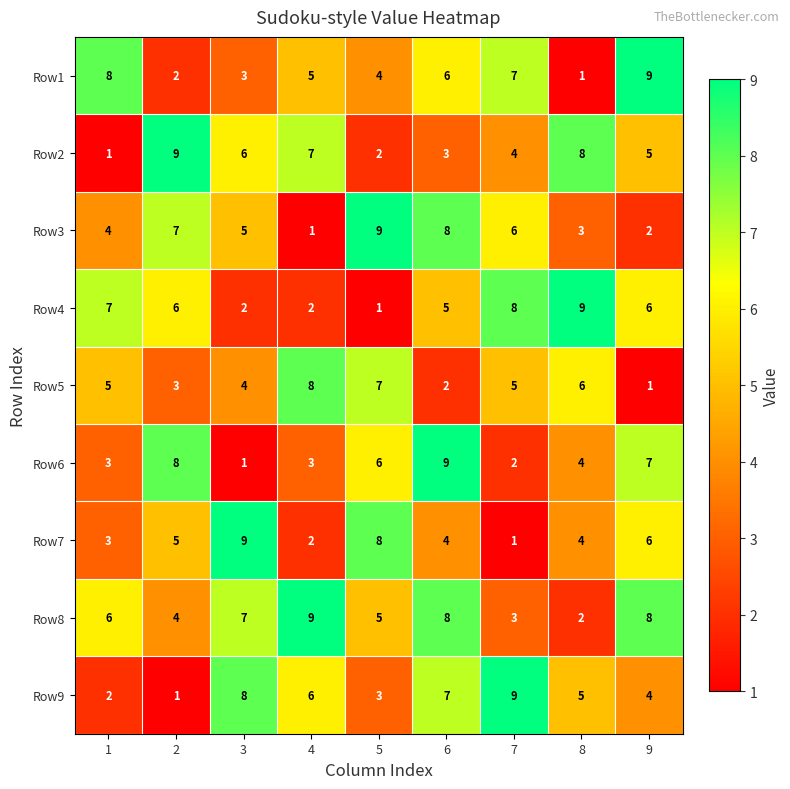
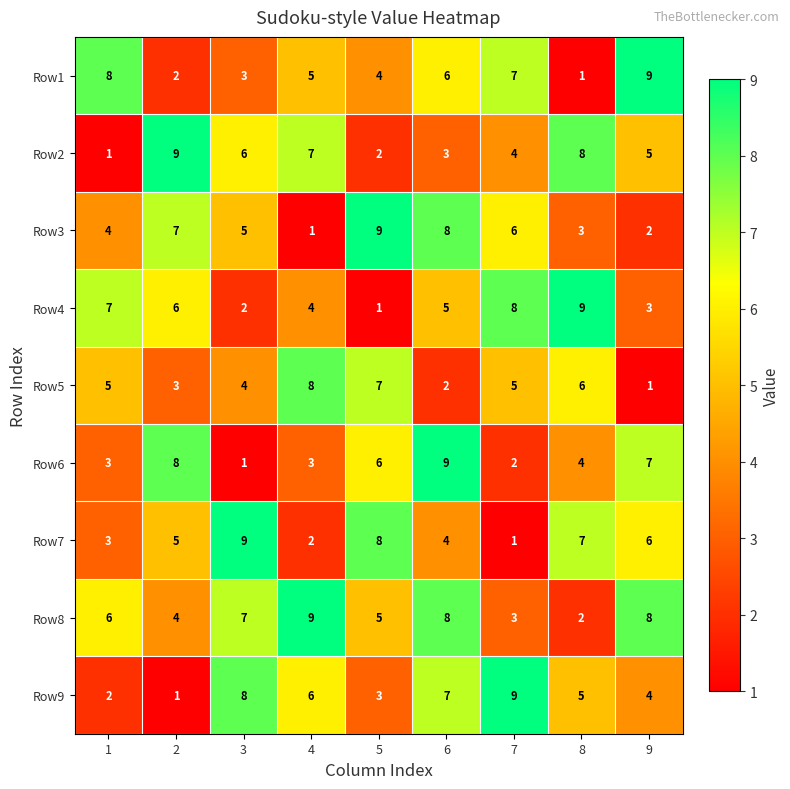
Row4, 4: 2 -> 4
Row4, 9: 6 -> 3
Row7, 8: 4 -> 7
